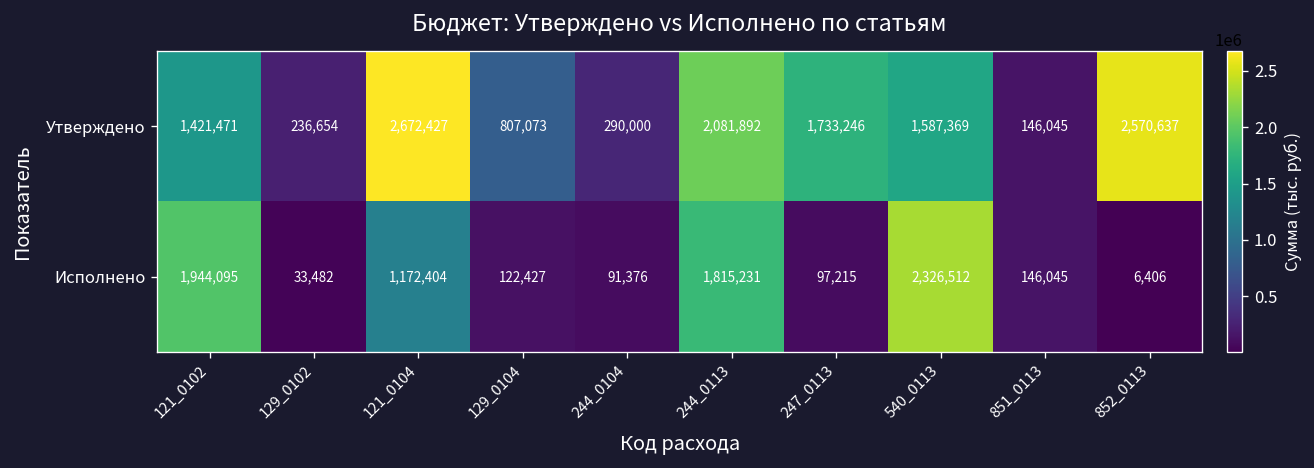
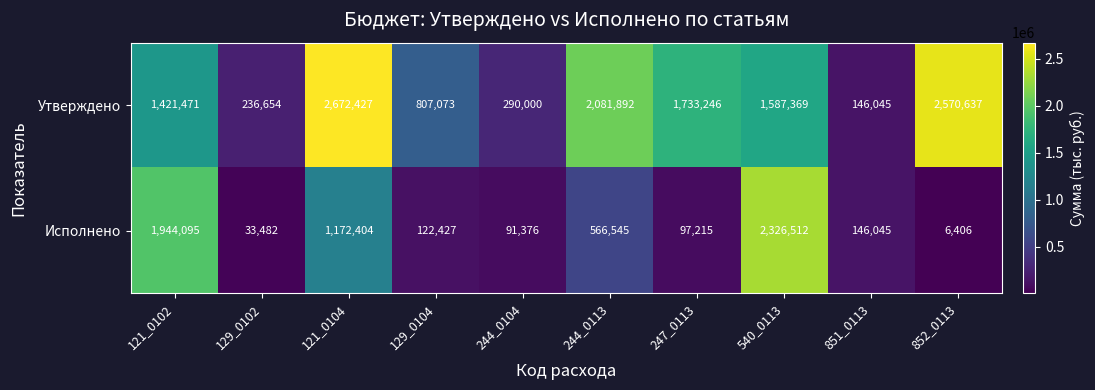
Исполнено, 244_0113: 1,815,231 -> 566,545
